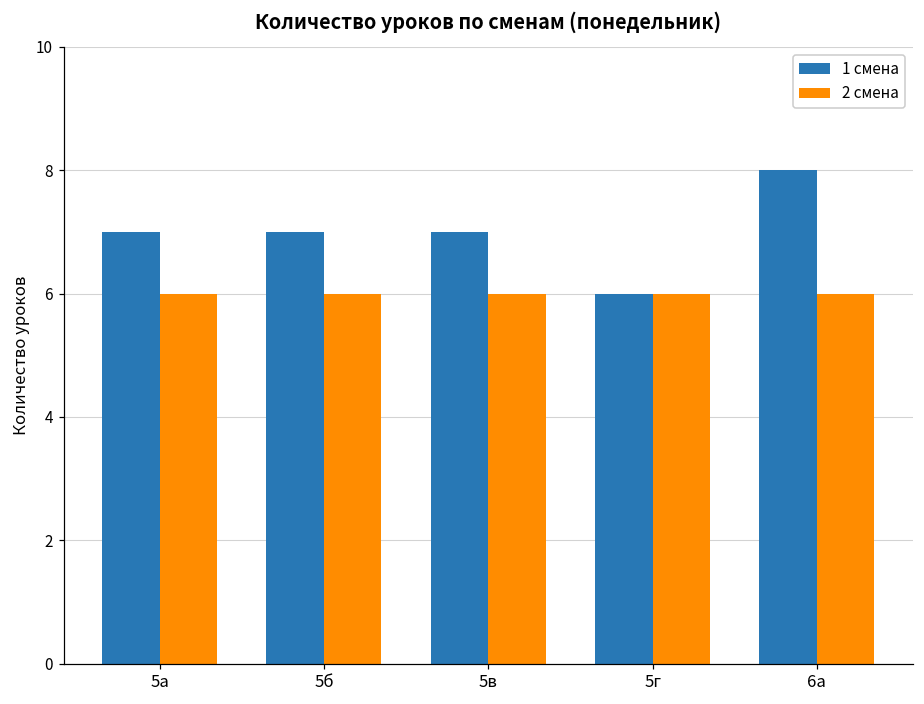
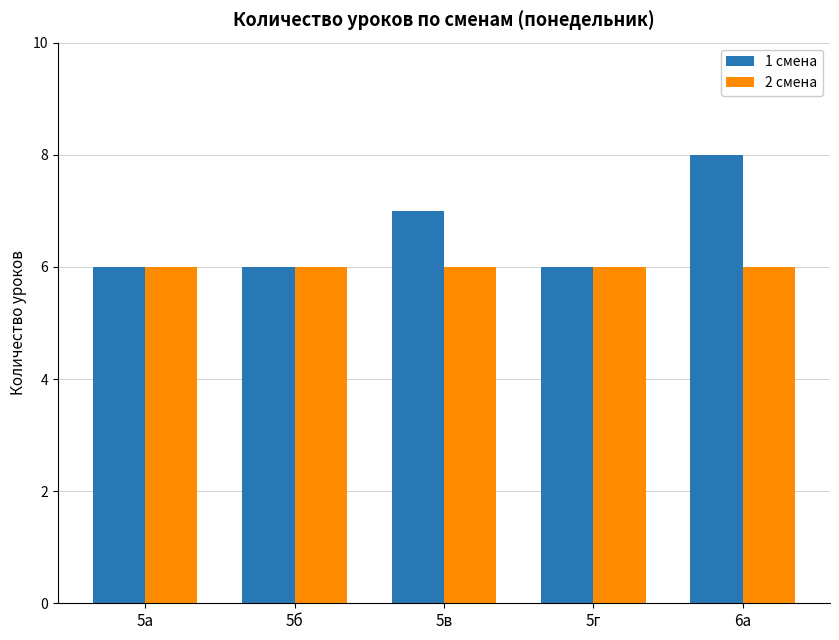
1 смена, 5а: 7 -> 6
1 смена, 5б: 7 -> 6
